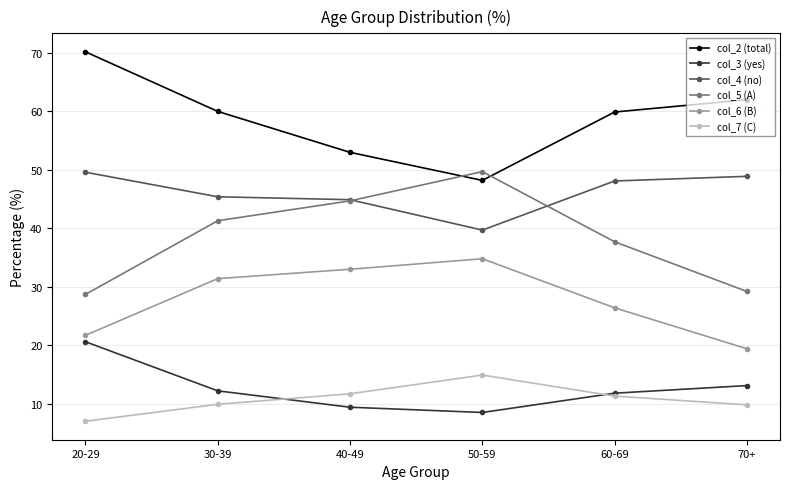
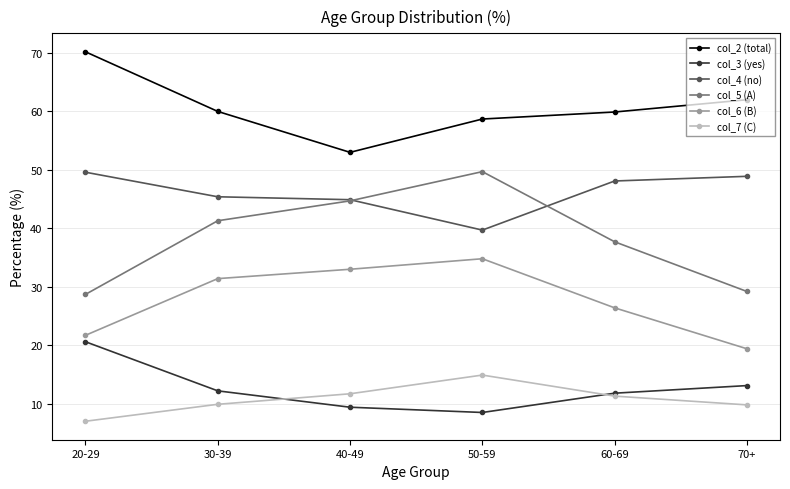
col_2 (total), 50-59: 48 -> 59
